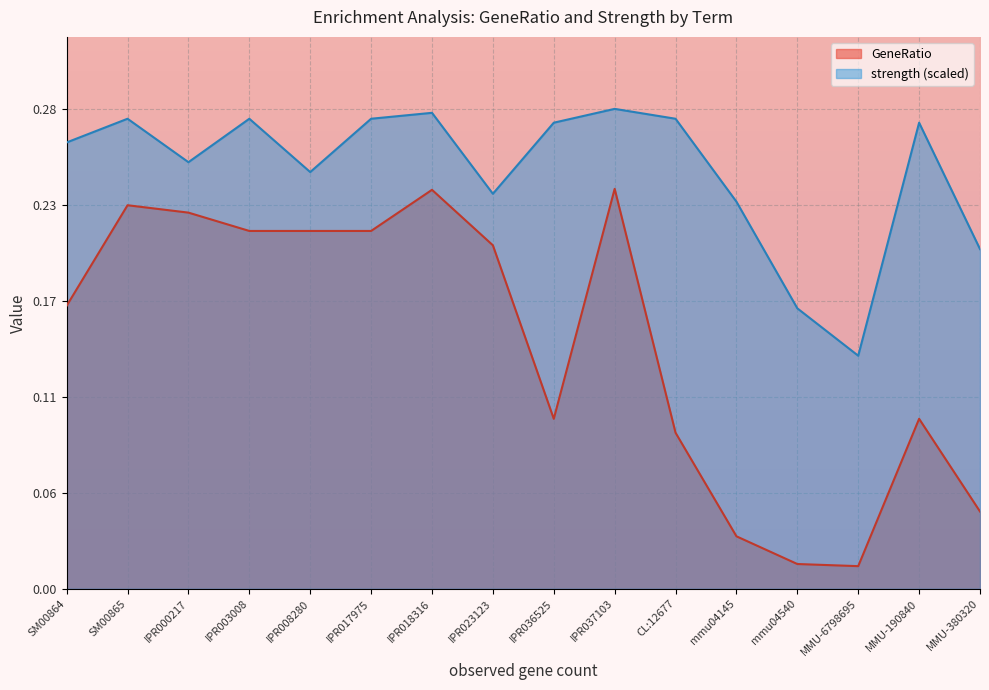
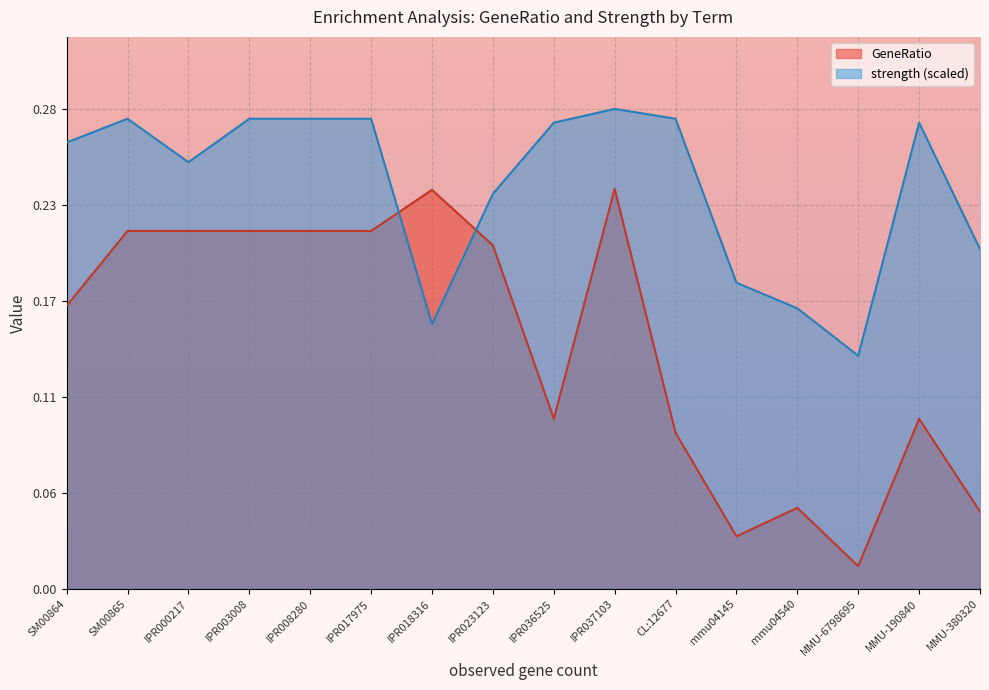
GeneRatio, SM00865: 0.226 -> 0.211
GeneRatio, IPR000217: 0.221 -> 0.211
strength (scaled), IPR008280: 0.245 -> 0.277
strength (scaled), IPR018316: 0.280 -> 0.156
strength (scaled), mmu04145: 0.228 -> 0.180
GeneRatio, mmu04540: 0.015 -> 0.048
